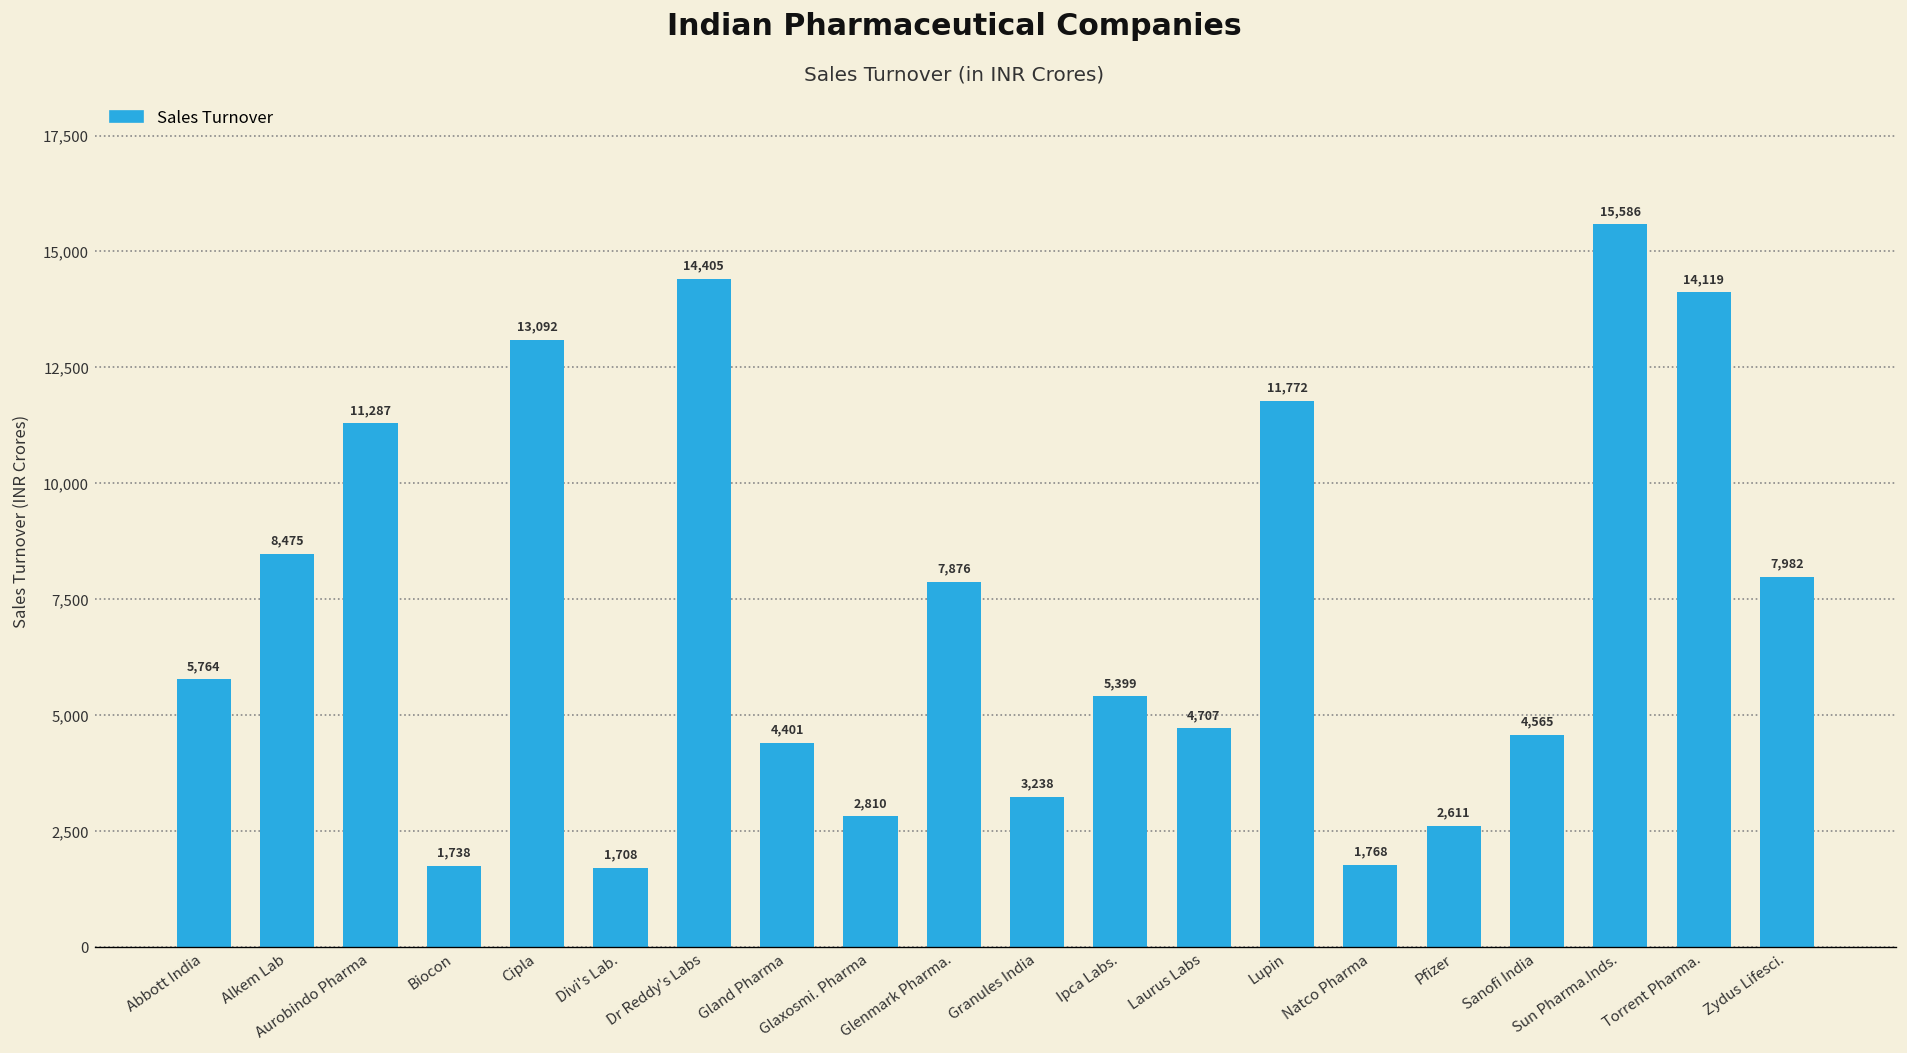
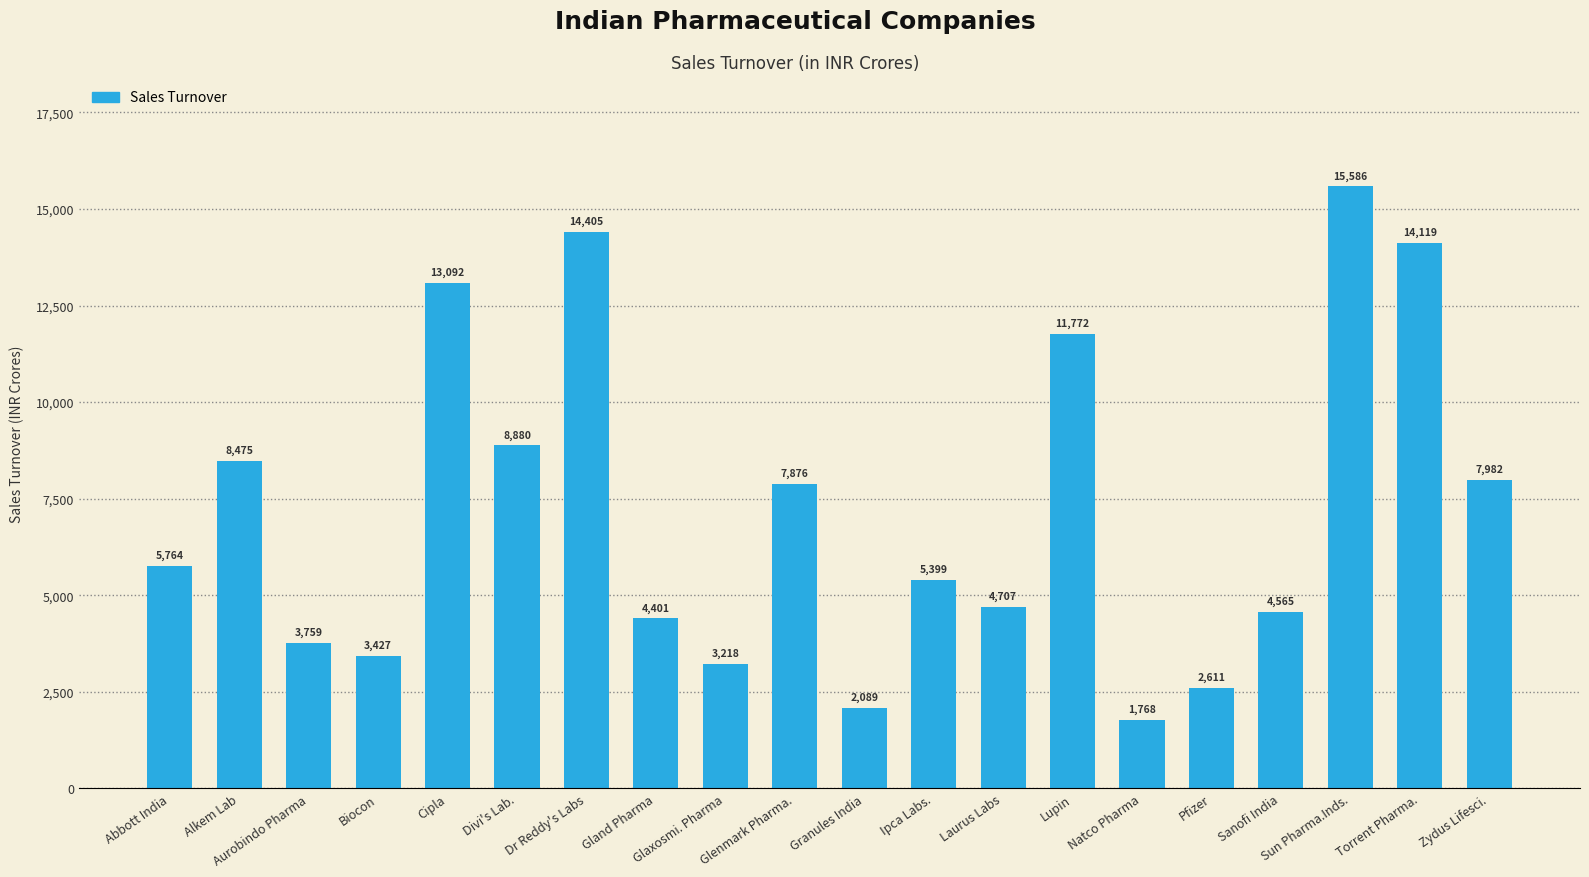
Aurobindo Pharma: 11,287 -> 3,759
Biocon: 1,738 -> 3,427
Divi's Lab.: 1,708 -> 8,880
Glaxosmi. Pharma: 2,810 -> 3,218
Granules India: 3,238 -> 2,089
